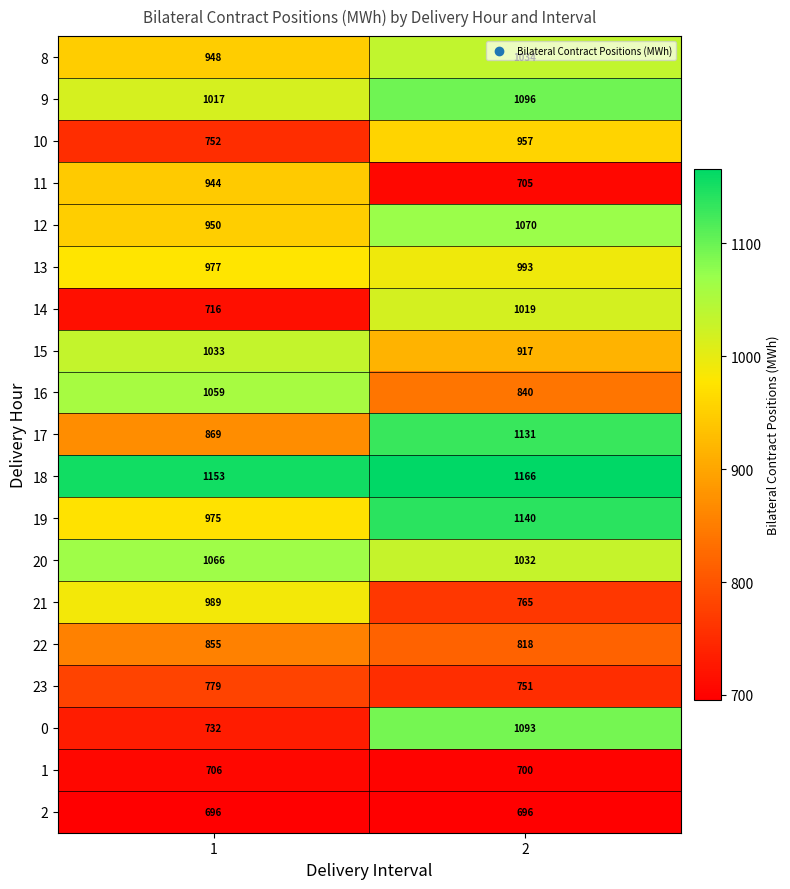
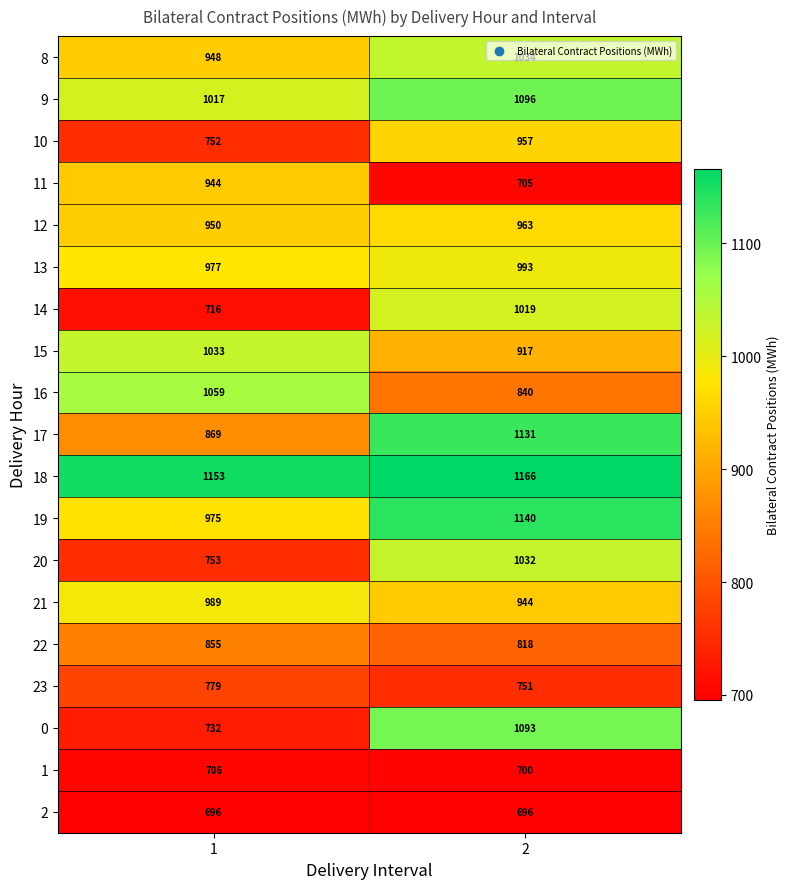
12, 2: 1070 -> 963
20, 1: 1066 -> 753
21, 2: 765 -> 944
